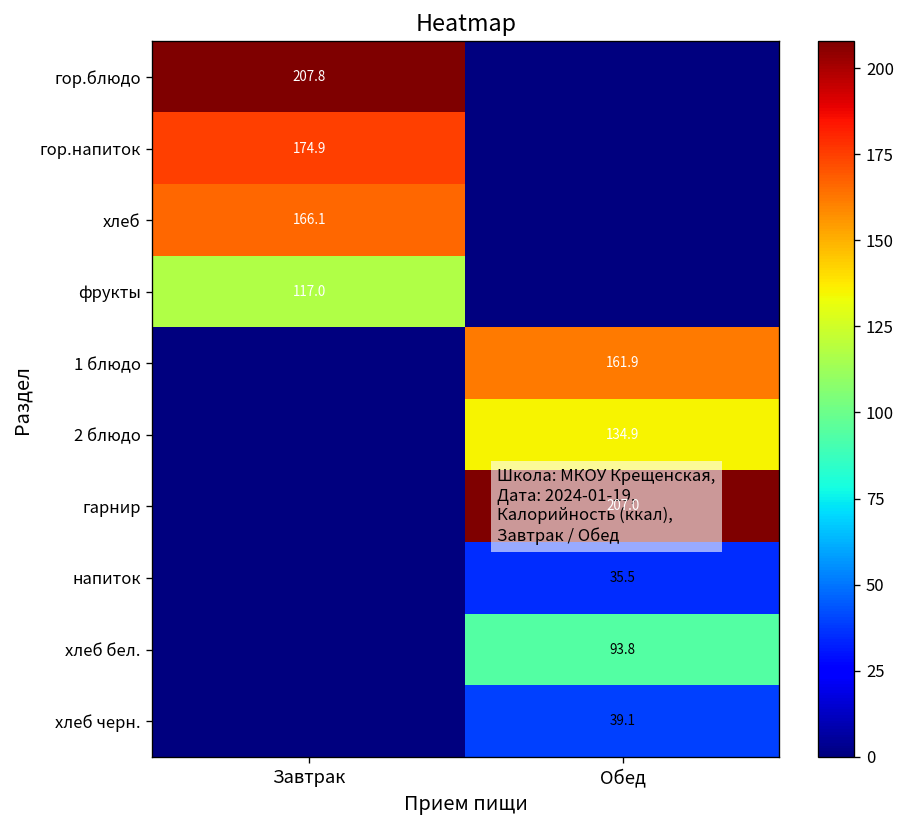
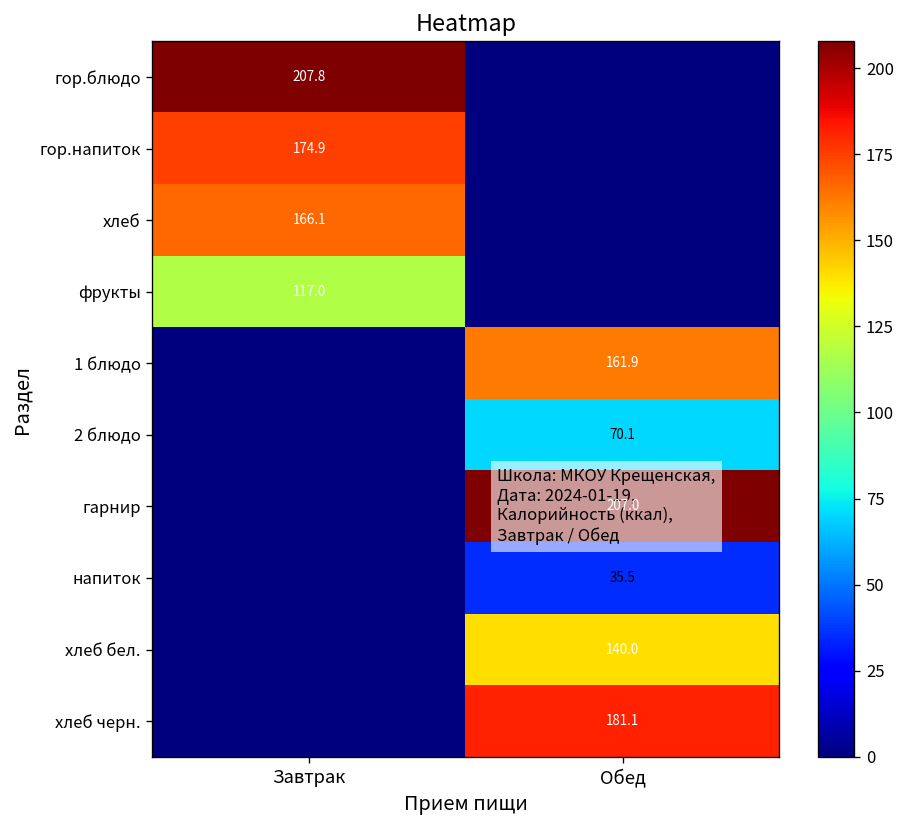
2 блюдо, Обед: 134.9 -> 70.1
хлеб бел., Обед: 93.8 -> 140.0
хлеб черн., Обед: 39.1 -> 181.1
